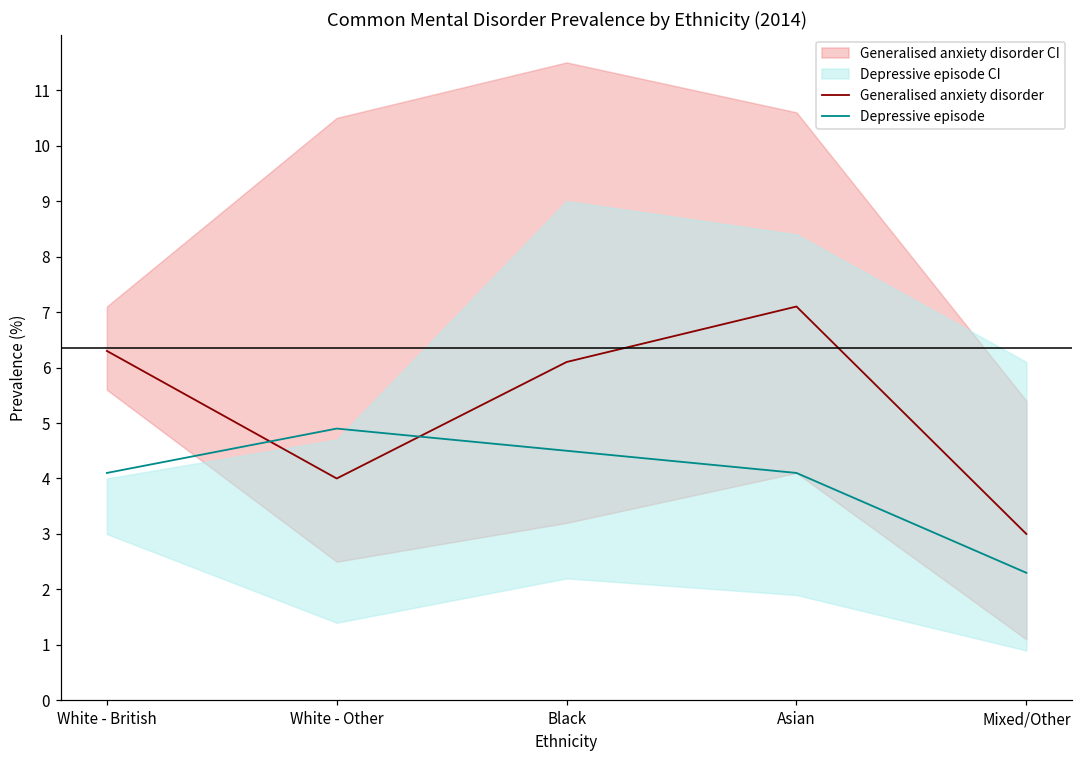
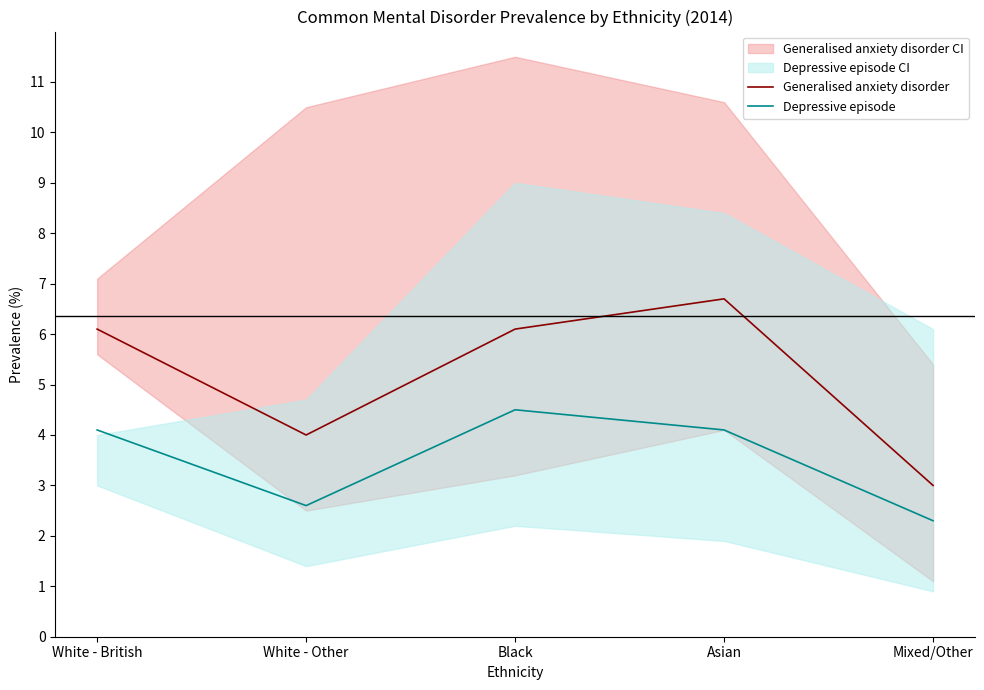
Generalised anxiety disorder, White - British: 6.3 -> 6.1
Depressive episode, White - Other: 4.9 -> 2.6
Generalised anxiety disorder, Asian: 7.1 -> 6.7
